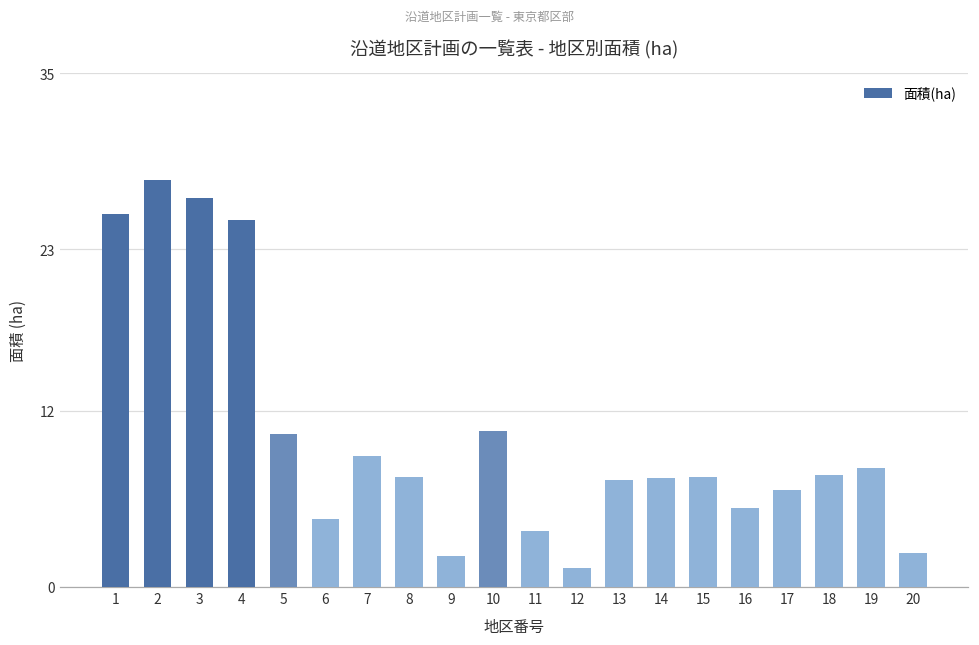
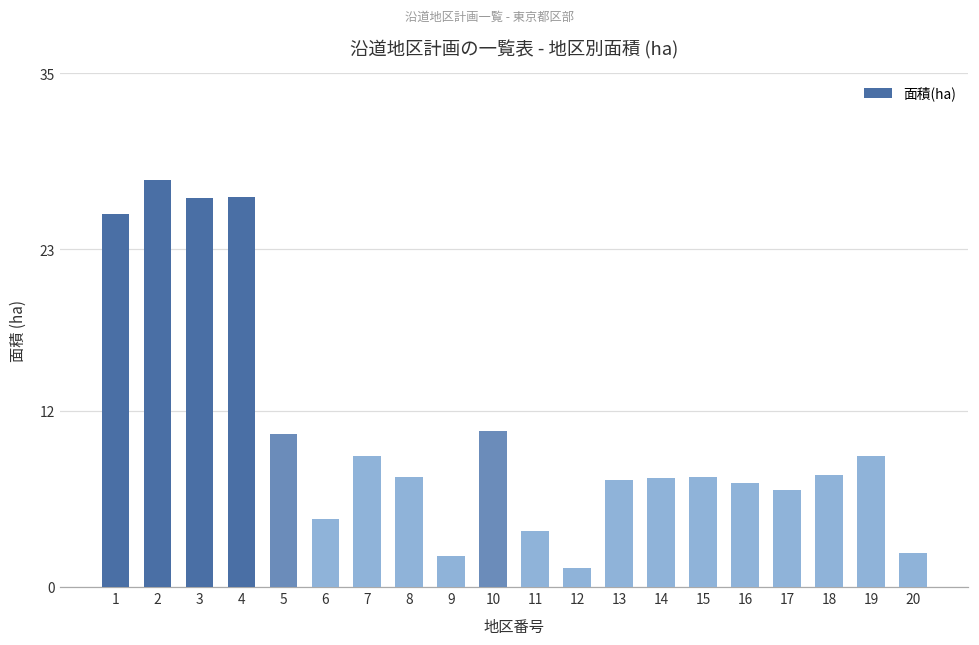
4: 25.0 -> 26.6
16: 5.4 -> 7.1
19: 8.1 -> 8.9
